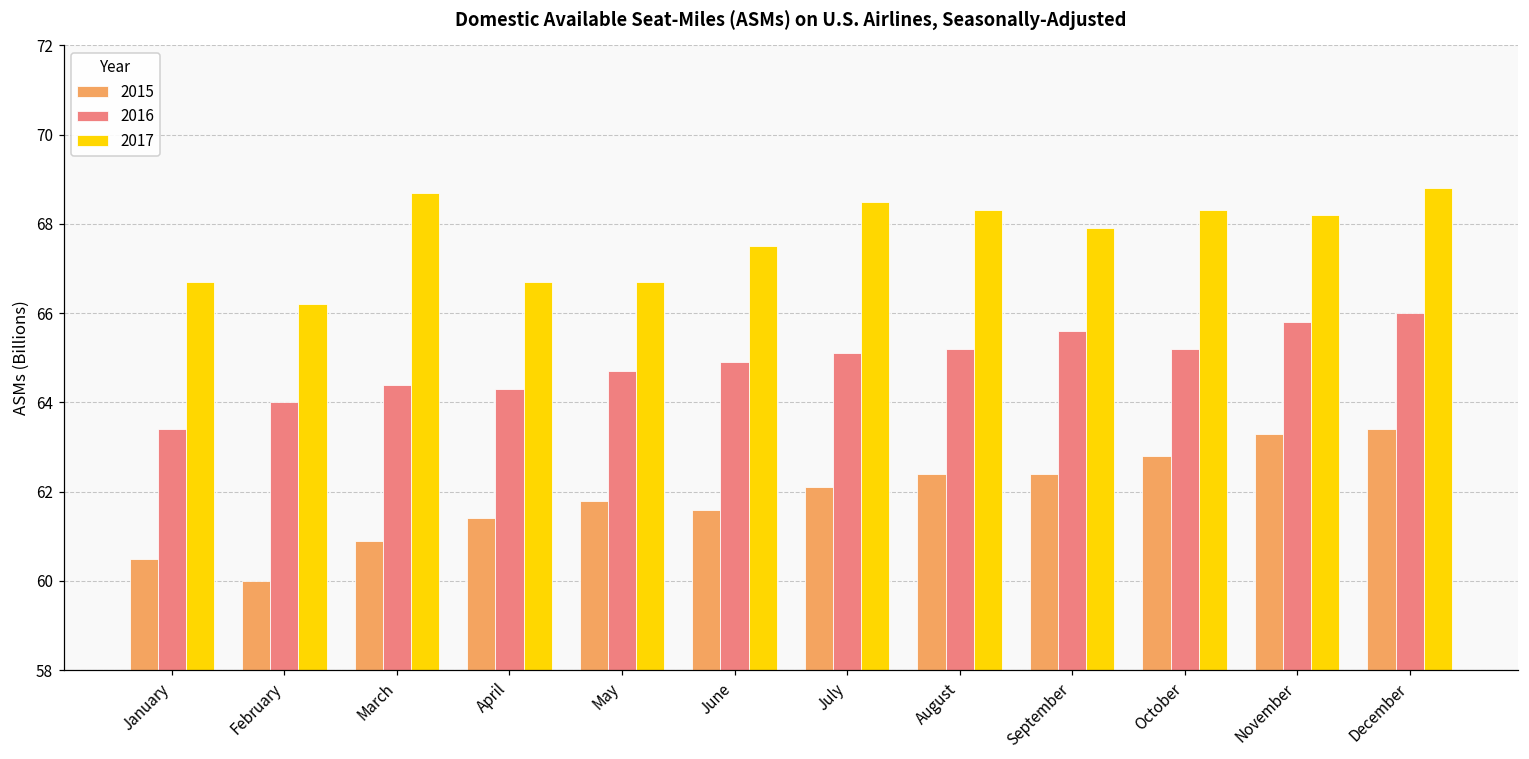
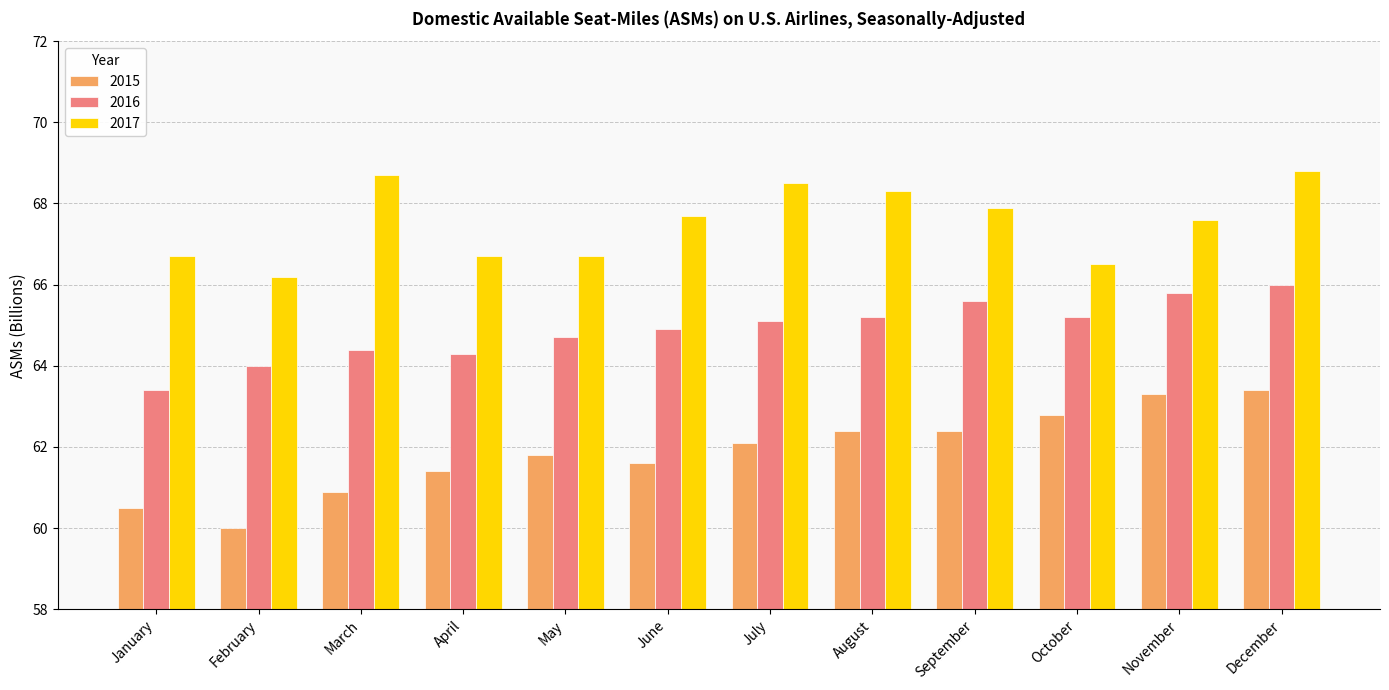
2017, June: 67.5 -> 67.7
2017, October: 68.3 -> 66.5
2017, November: 68.2 -> 67.6
